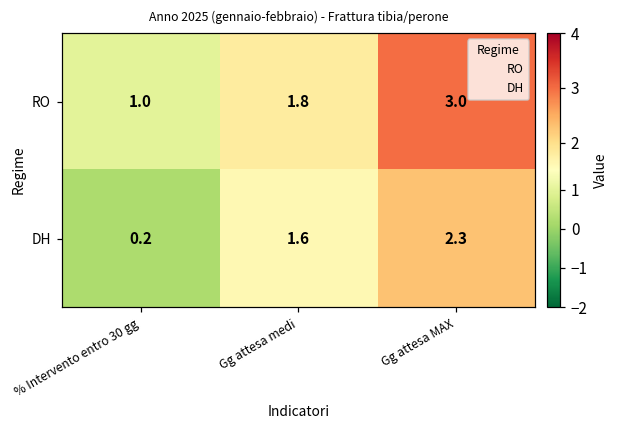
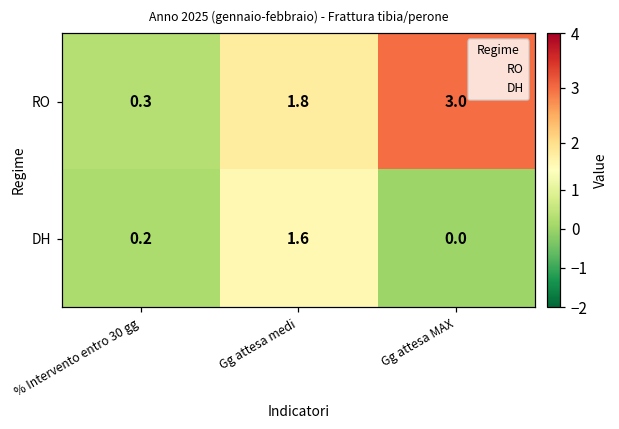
RO, % Intervento entro 30 gg: 1.0 -> 0.3
DH, Gg attesa MAX: 2.3 -> 0.0
